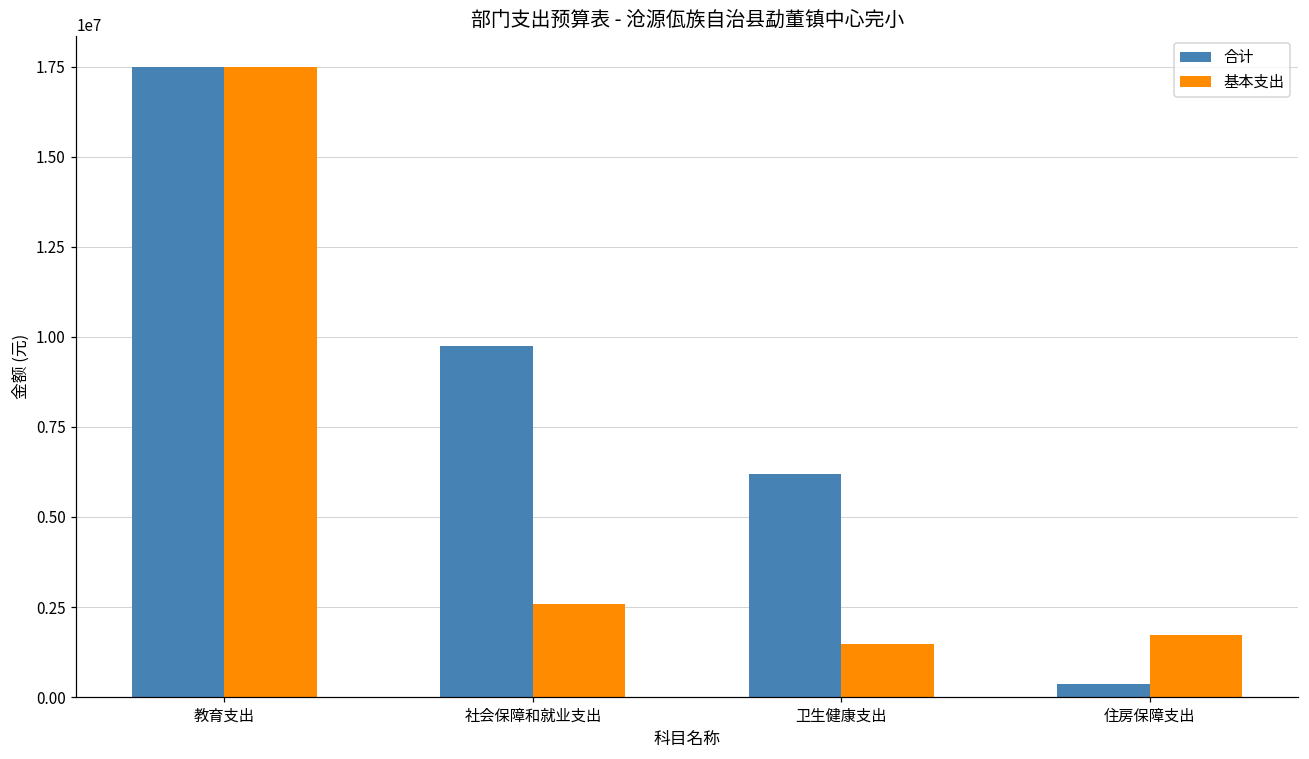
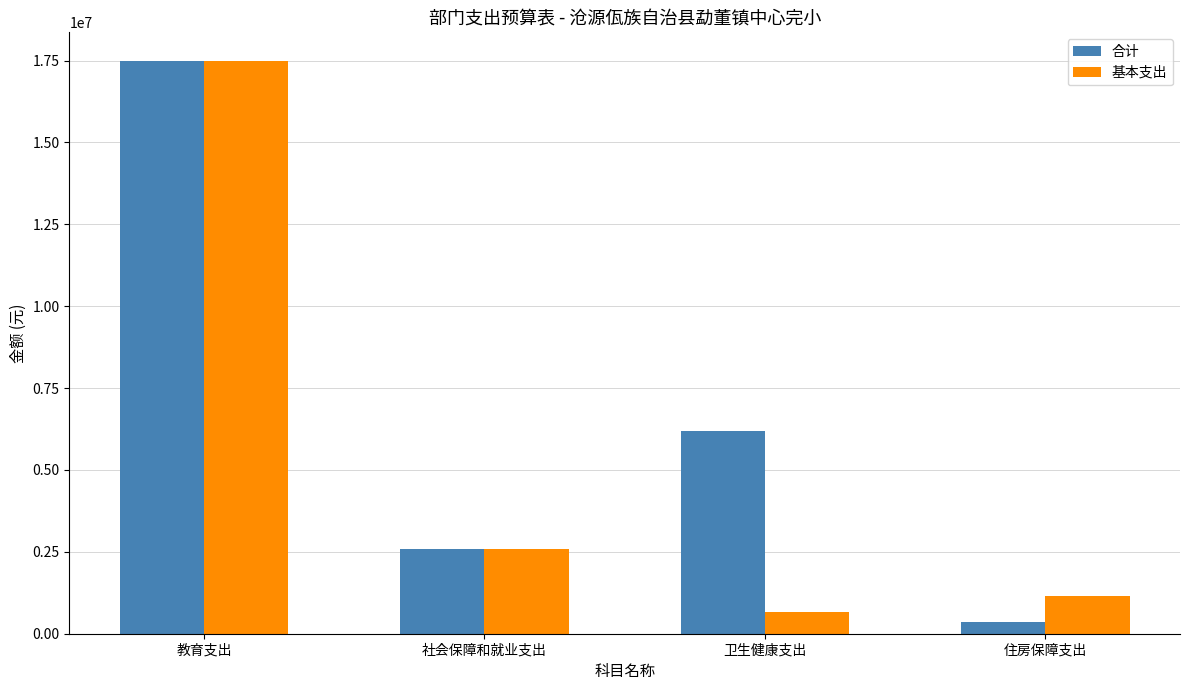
合计, 社会保障和就业支出: 9800000 -> 2600000
基本支出, 卫生健康支出: 1500000 -> 700000
基本支出, 住房保障支出: 1700000 -> 1100000
